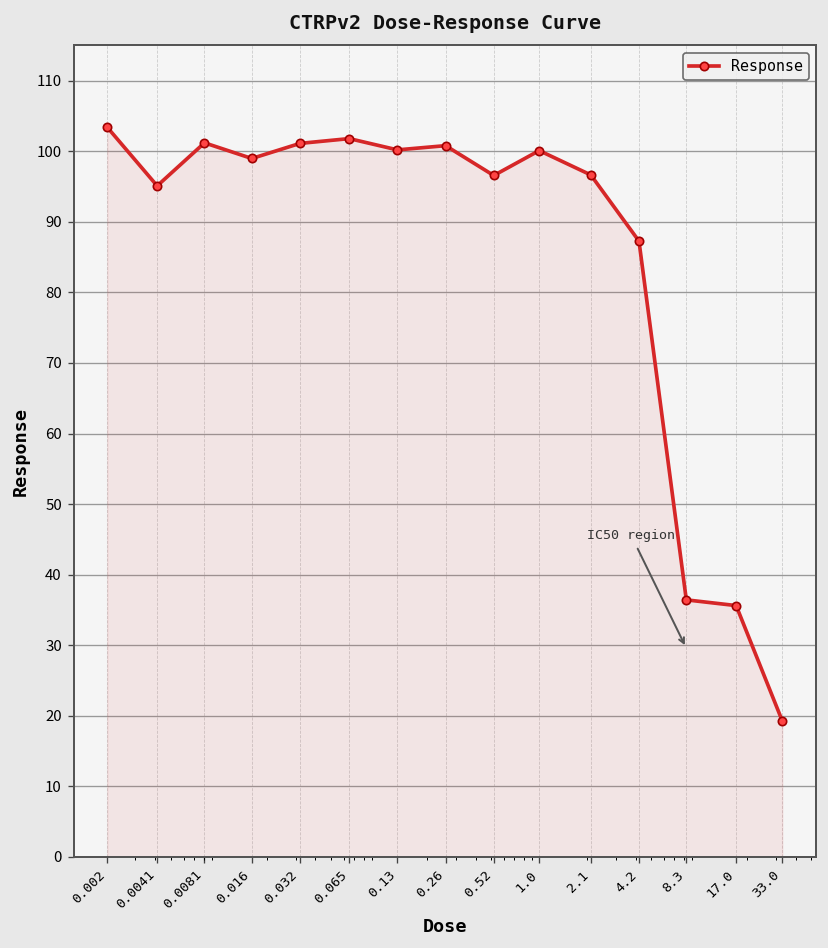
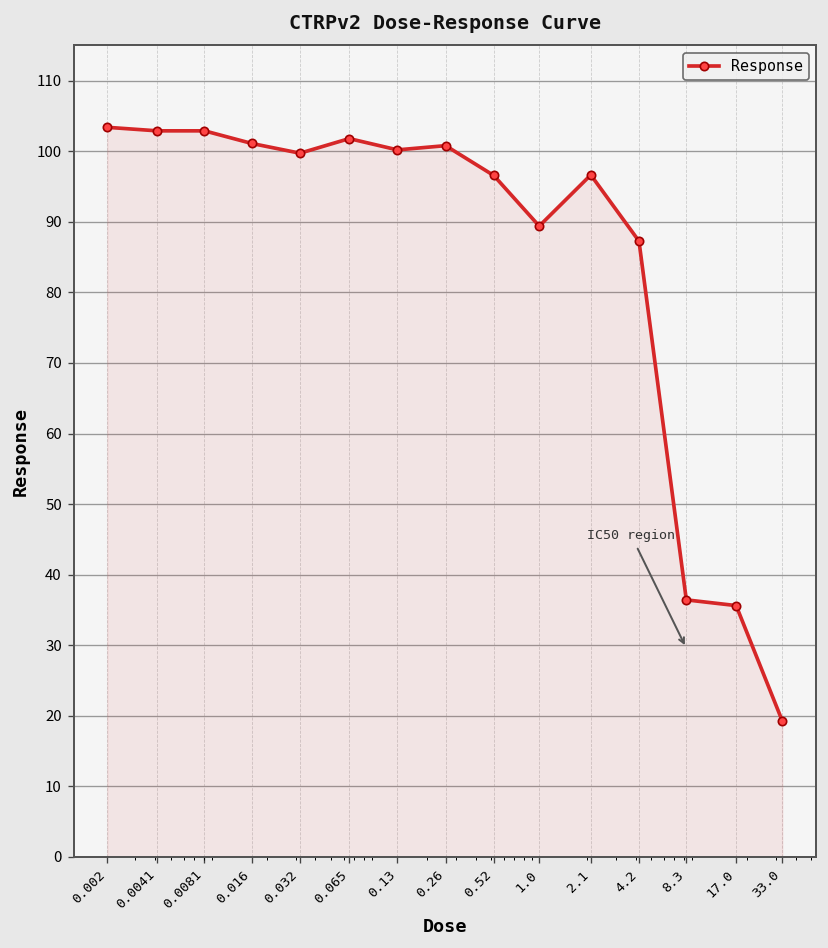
0.0041: 95 -> 103
0.0081: 101 -> 103
0.016: 99 -> 101
0.032: 101 -> 100
1.0: 100 -> 89
